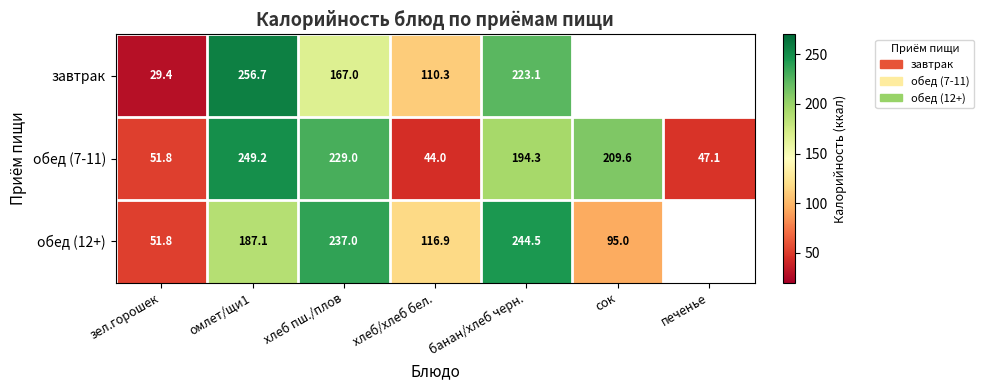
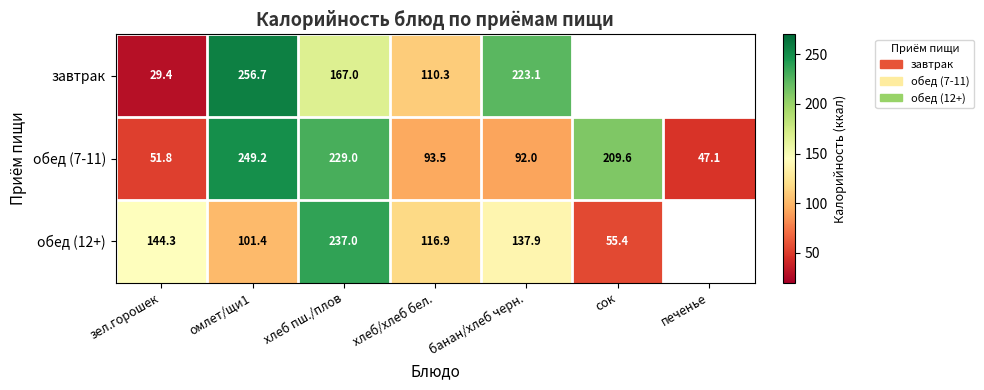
обед (7-11), хлеб/хлеб бел.: 44.0 -> 93.5
обед (7-11), банан/хлеб черн.: 194.3 -> 92.0
обед (12+), зел.горошек: 51.8 -> 144.3
обед (12+), омлет/щи1: 187.1 -> 101.4
обед (12+), банан/хлеб черн.: 244.5 -> 137.9
обед (12+), сок: 95.0 -> 55.4
